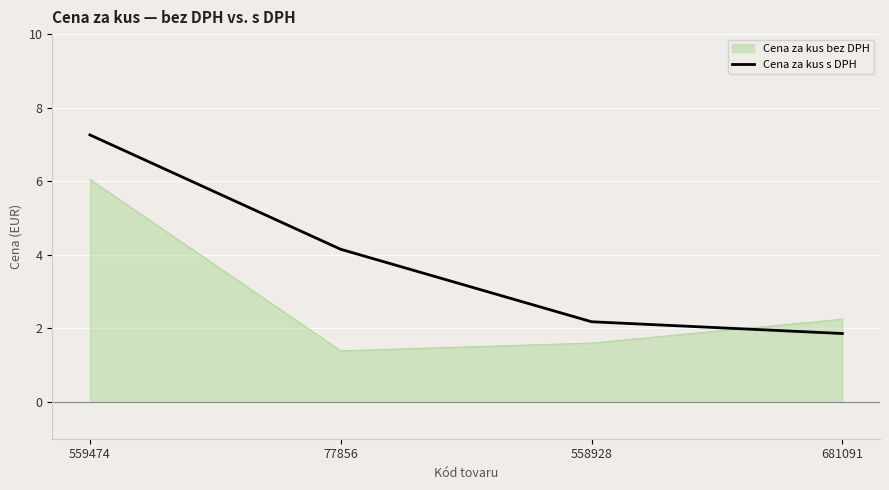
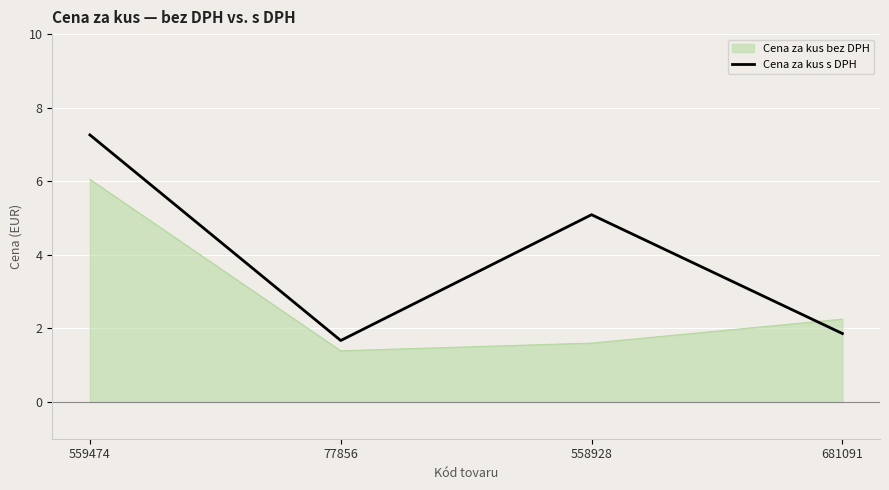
Cena za kus s DPH, 77856: 4.2 -> 1.7
Cena za kus s DPH, 558928: 2.2 -> 5.1
